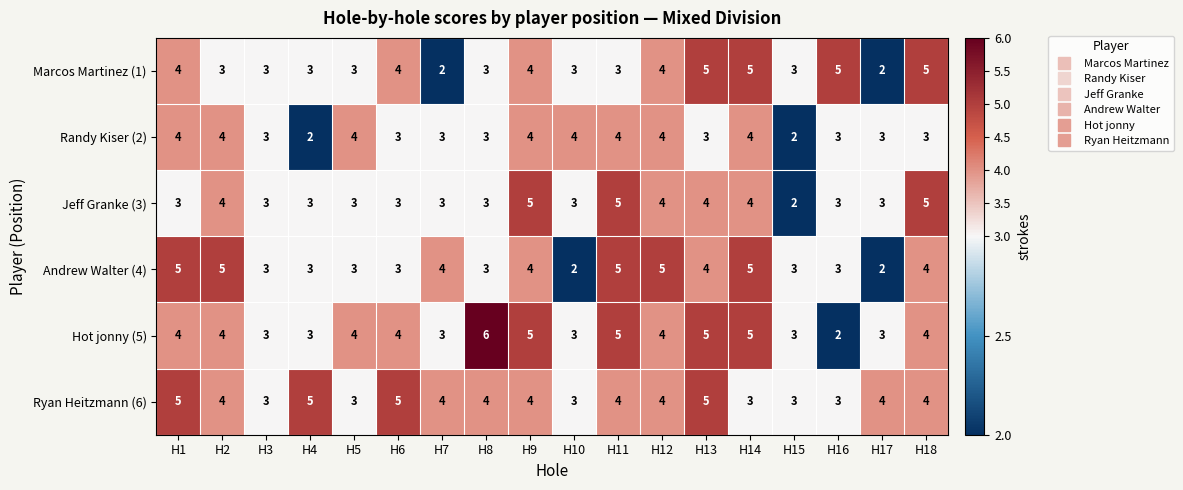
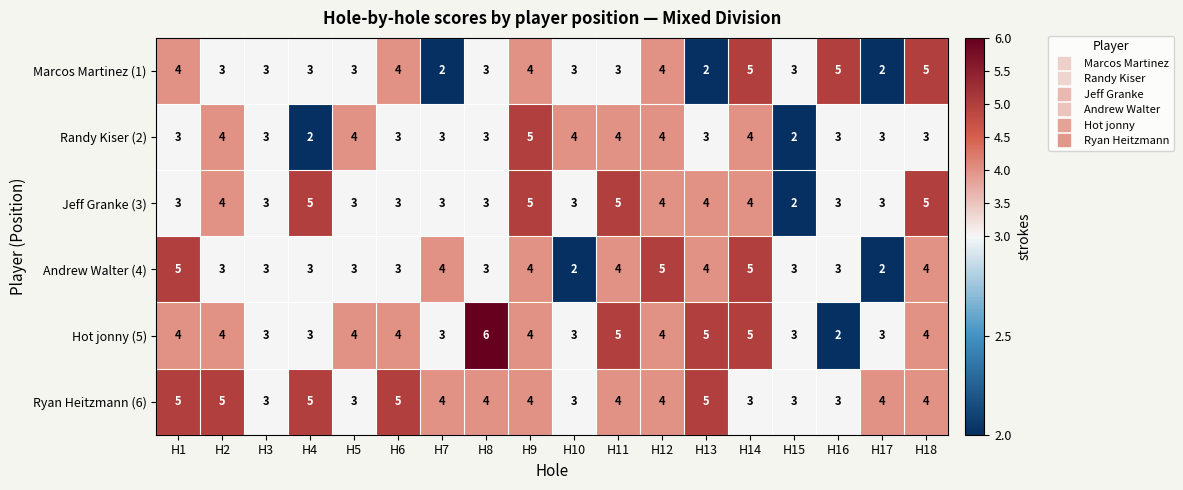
Marcos Martinez (1), H13: 5 -> 2
Randy Kiser (2), H1: 4 -> 3
Randy Kiser (2), H9: 4 -> 5
Jeff Granke (3), H4: 3 -> 5
Andrew Walter (4), H2: 5 -> 3
Andrew Walter (4), H11: 5 -> 4
Hot jonny (5), H9: 5 -> 4
Ryan Heitzmann (6), H2: 4 -> 5
